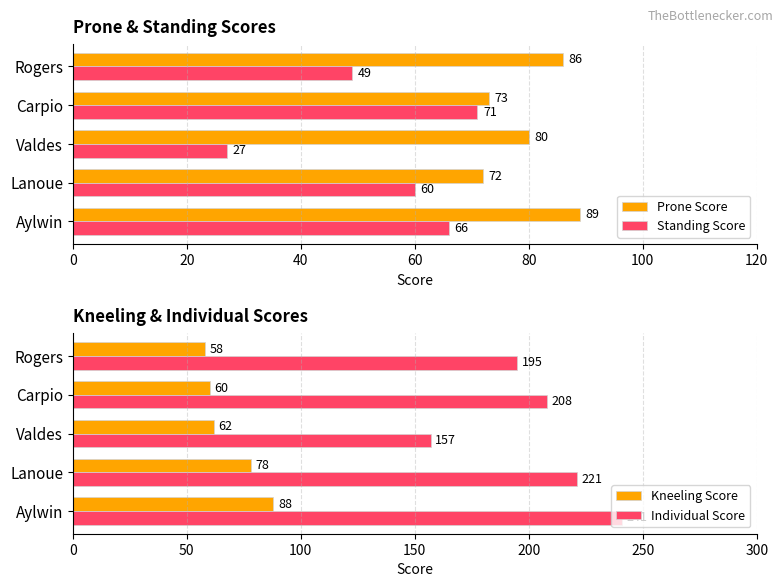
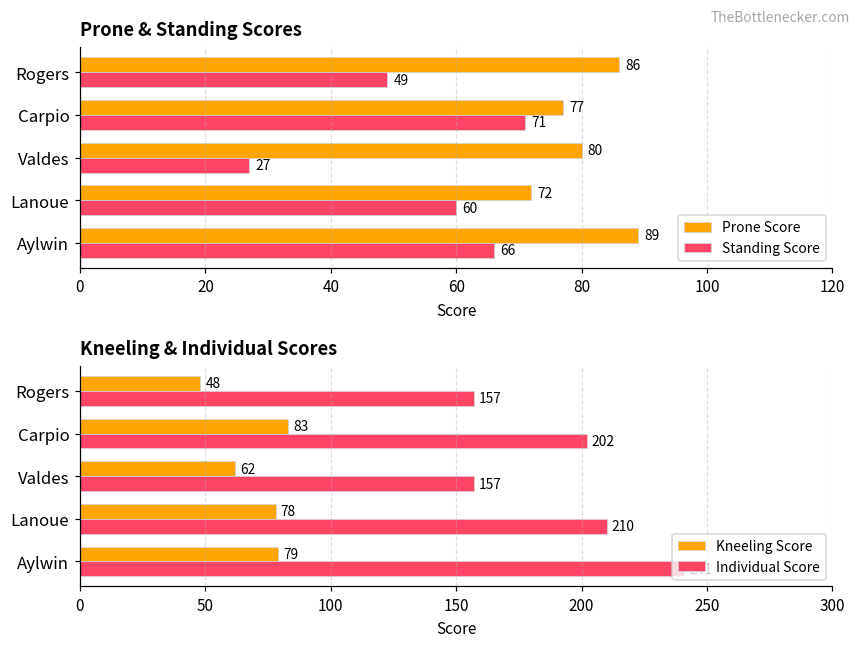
Prone & Standing Scores, Prone Score, Carpio: 73 -> 77
Kneeling & Individual Scores, Kneeling Score, Rogers: 58 -> 48
Kneeling & Individual Scores, Individual Score, Rogers: 195 -> 157
Kneeling & Individual Scores, Kneeling Score, Carpio: 60 -> 83
Kneeling & Individual Scores, Individual Score, Carpio: 208 -> 202
Kneeling & Individual Scores, Individual Score, Lanoue: 221 -> 210
Kneeling & Individual Scores, Kneeling Score, Aylwin: 88 -> 79
